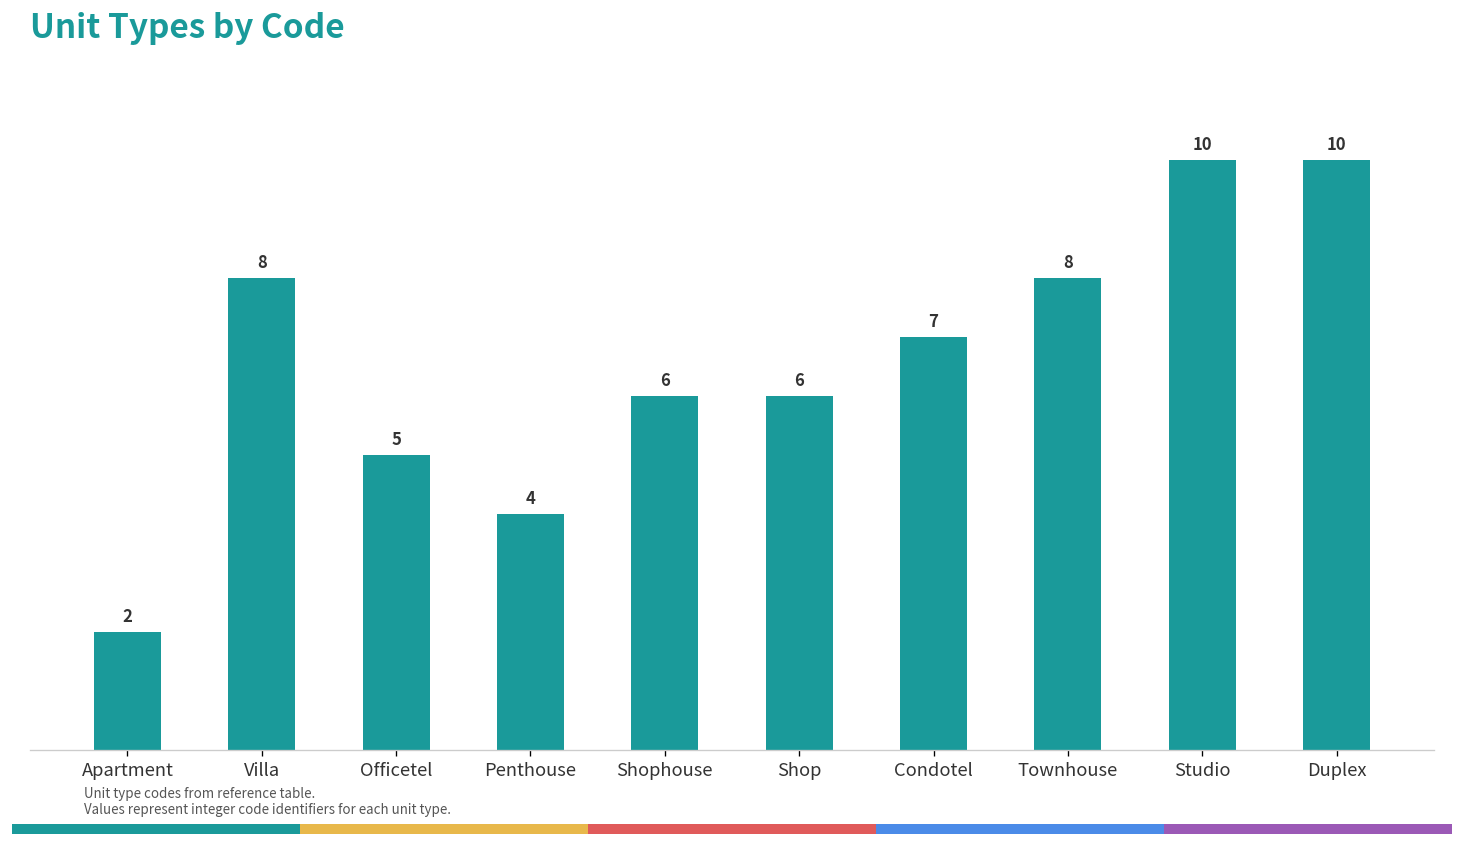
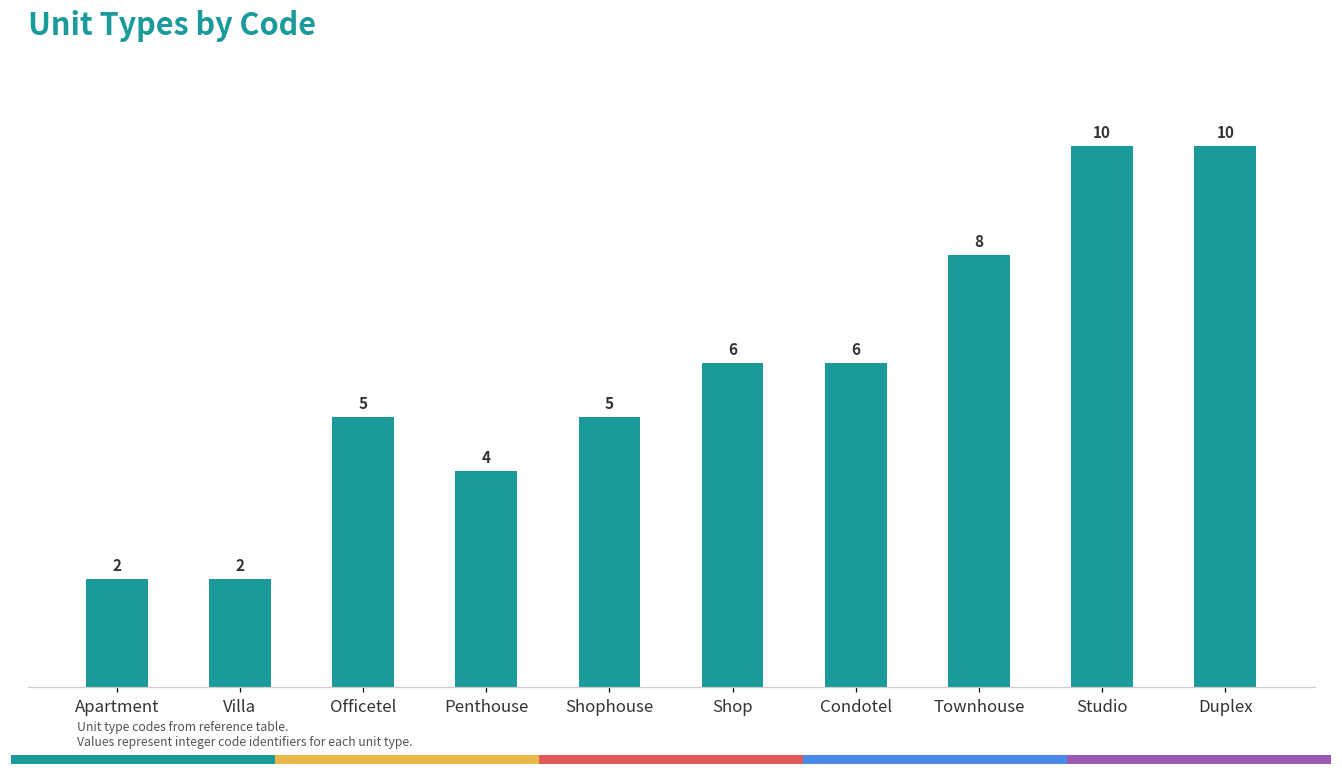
Villa: 8 -> 2
Shophouse: 6 -> 5
Condotel: 7 -> 6
